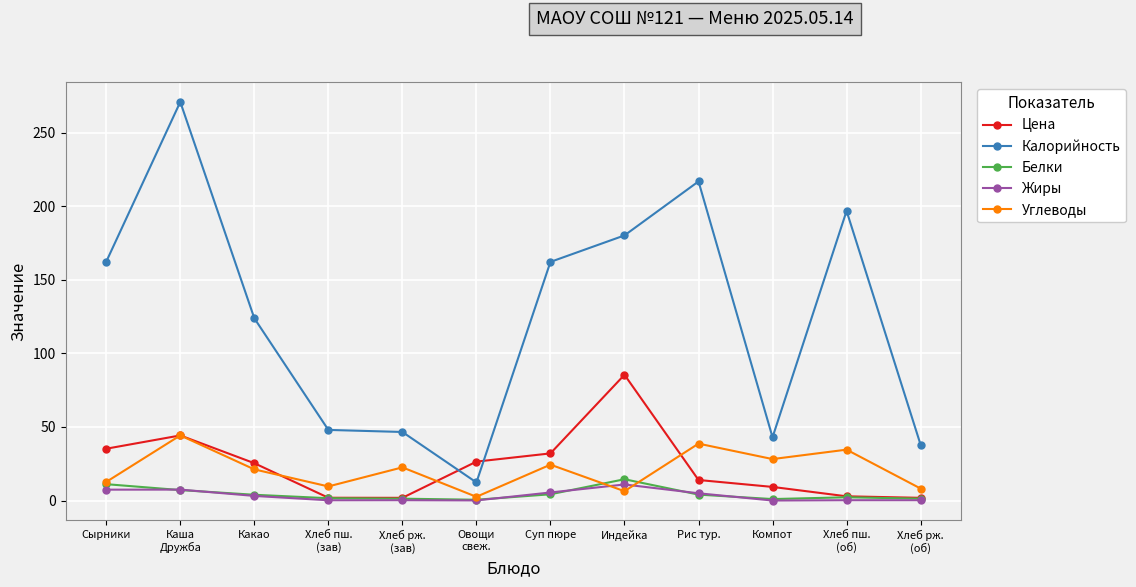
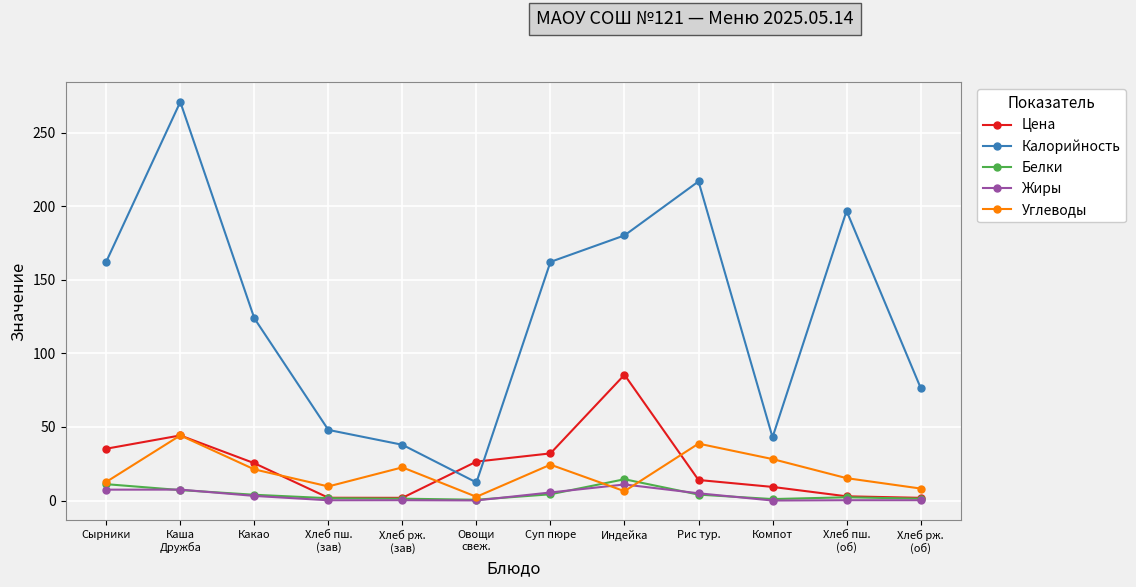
Калорийность, Хлеб рж. (зав): 47 -> 38
Углеводы, Хлеб пш. (об): 35 -> 15
Калорийность, Хлеб рж. (об): 38 -> 77
